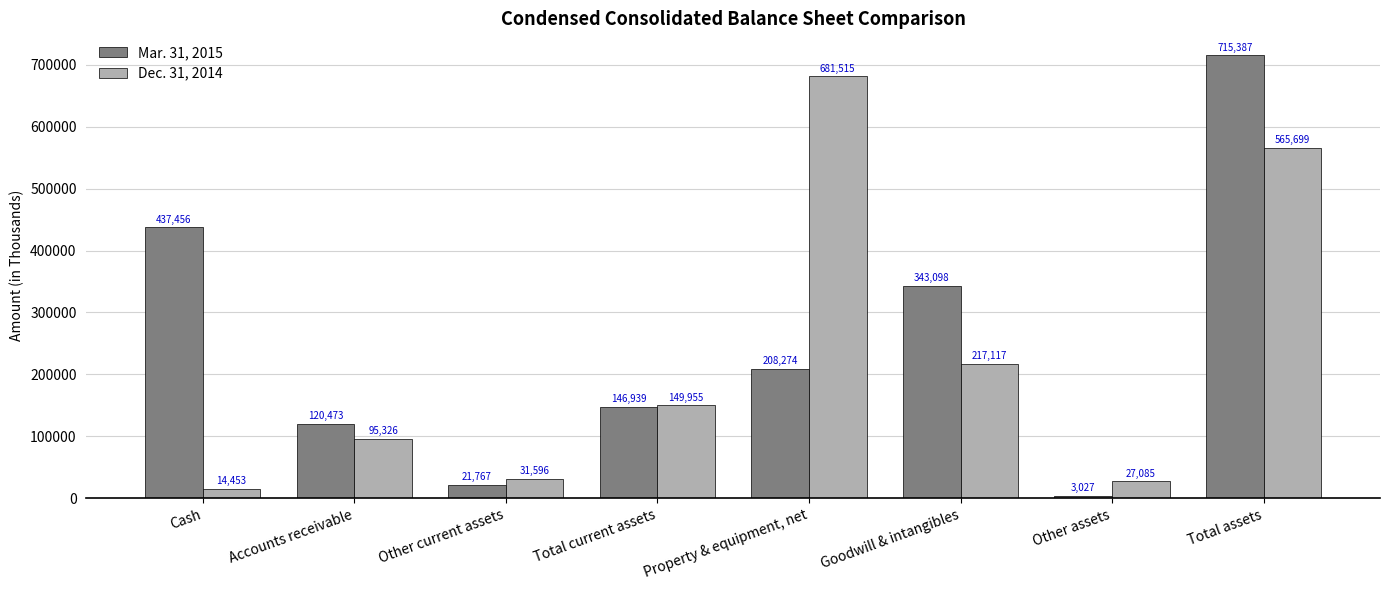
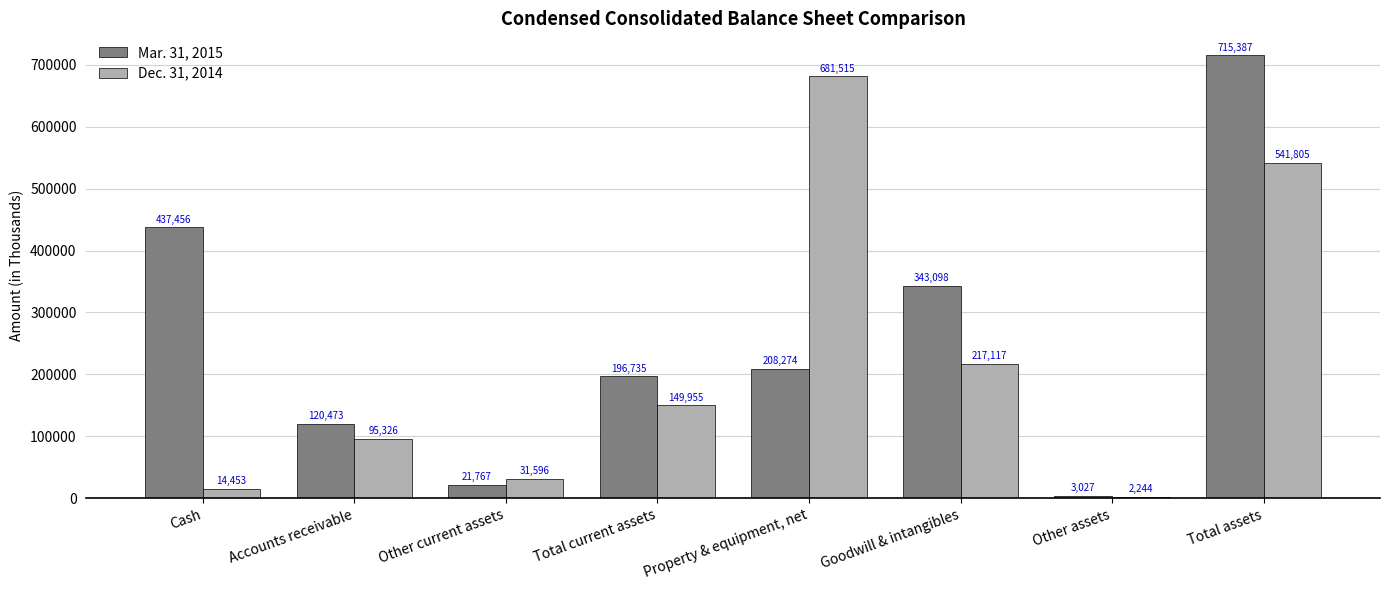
Mar. 31, 2015, Total current assets: 146,939 -> 196,735
Dec. 31, 2014, Other assets: 27,085 -> 2,244
Dec. 31, 2014, Total assets: 565,699 -> 541,805
